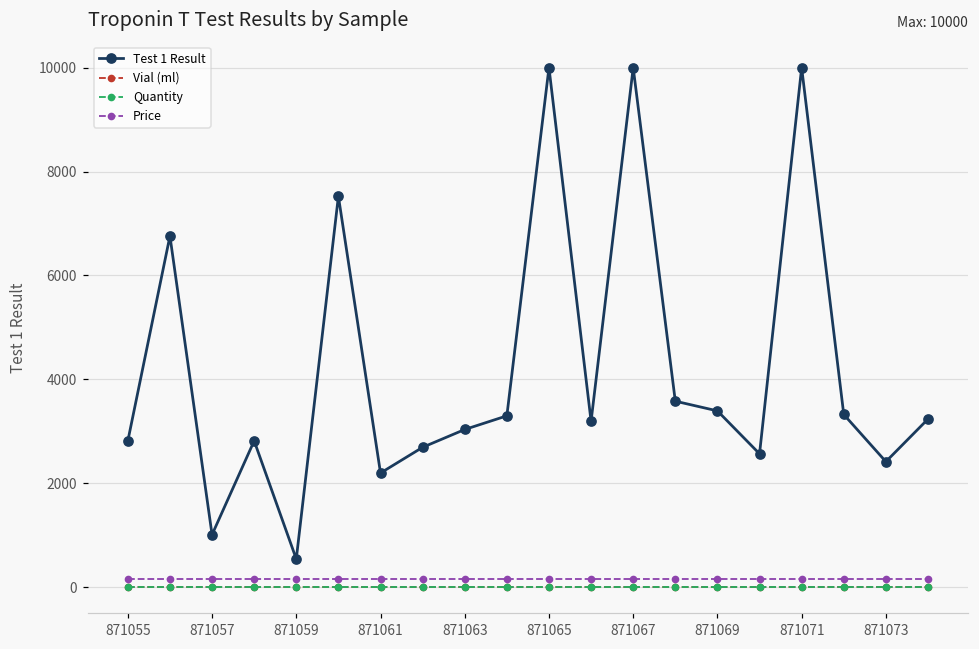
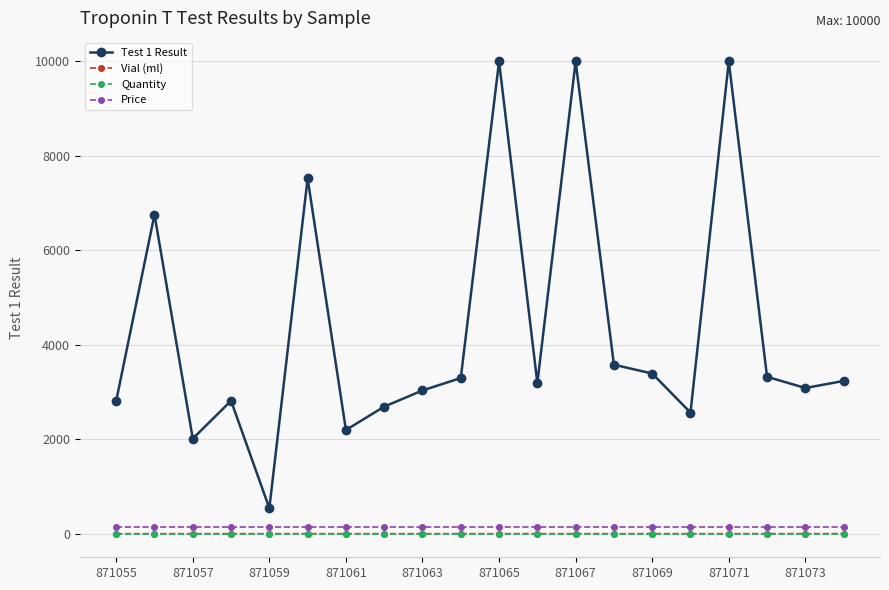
Test 1 Result, 871057: 1000 -> 2000
Test 1 Result, 871073: 2400 -> 3100
